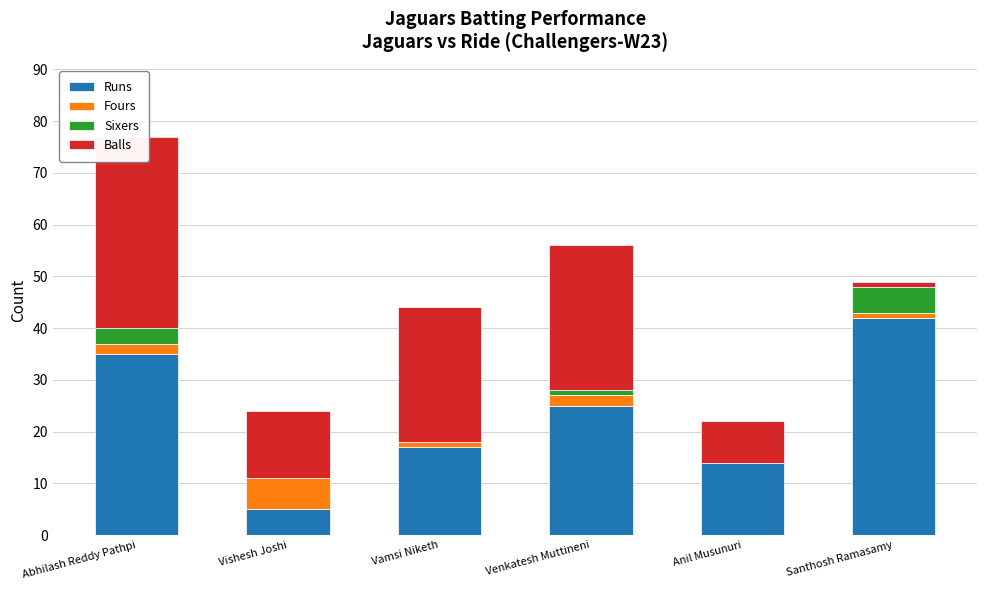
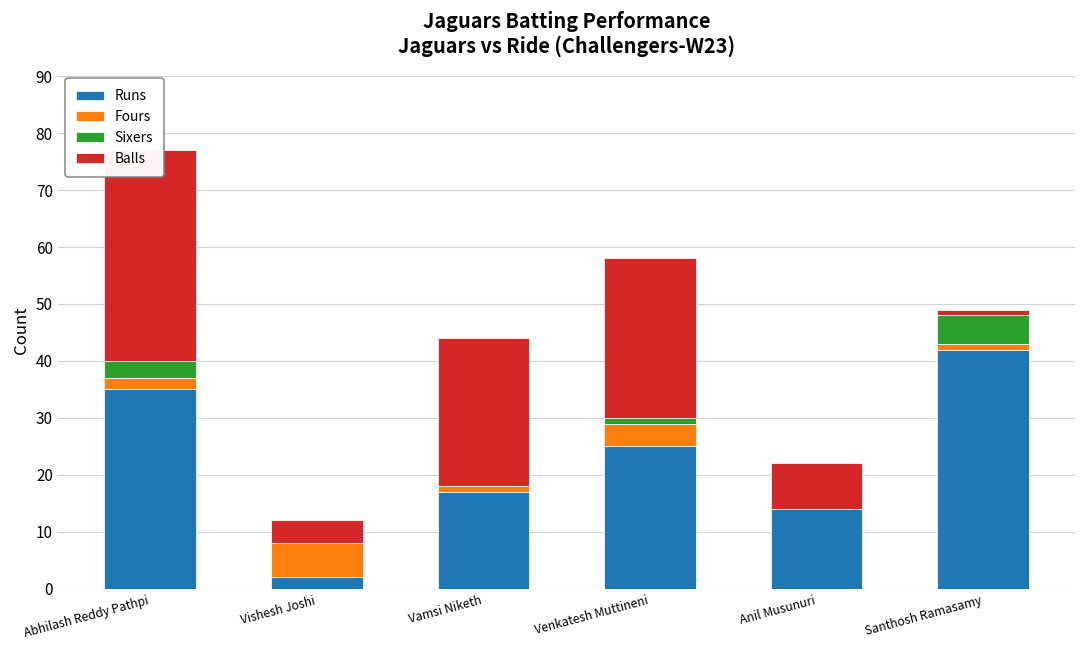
Runs, Vishesh Joshi: 5 -> 2
Balls, Vishesh Joshi: 13 -> 4
Fours, Venkatesh Muttineni: 2 -> 4
